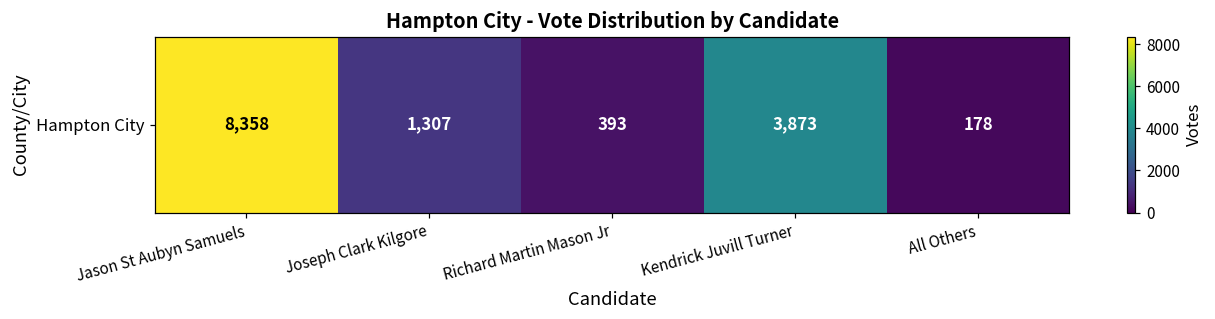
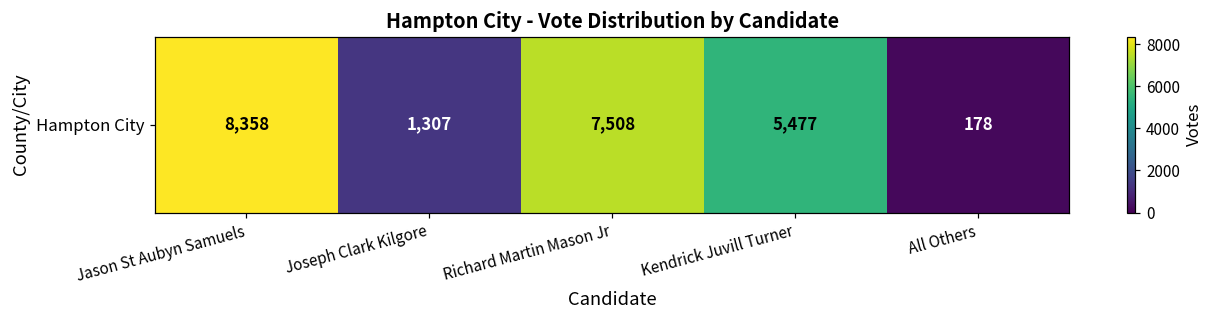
Hampton City, Richard Martin Mason Jr: 393 -> 7,508
Hampton City, Kendrick Juvill Turner: 3,873 -> 5,477
